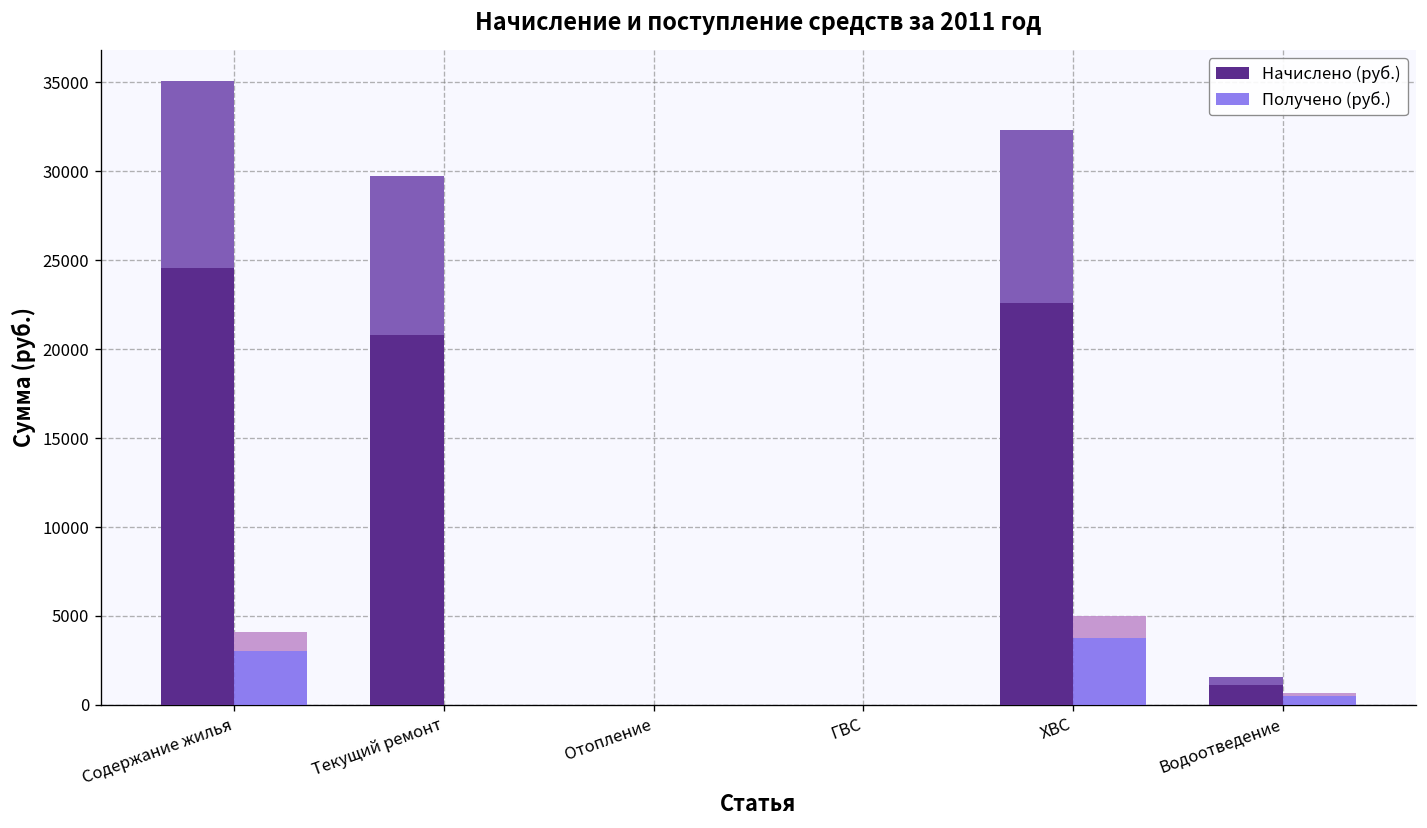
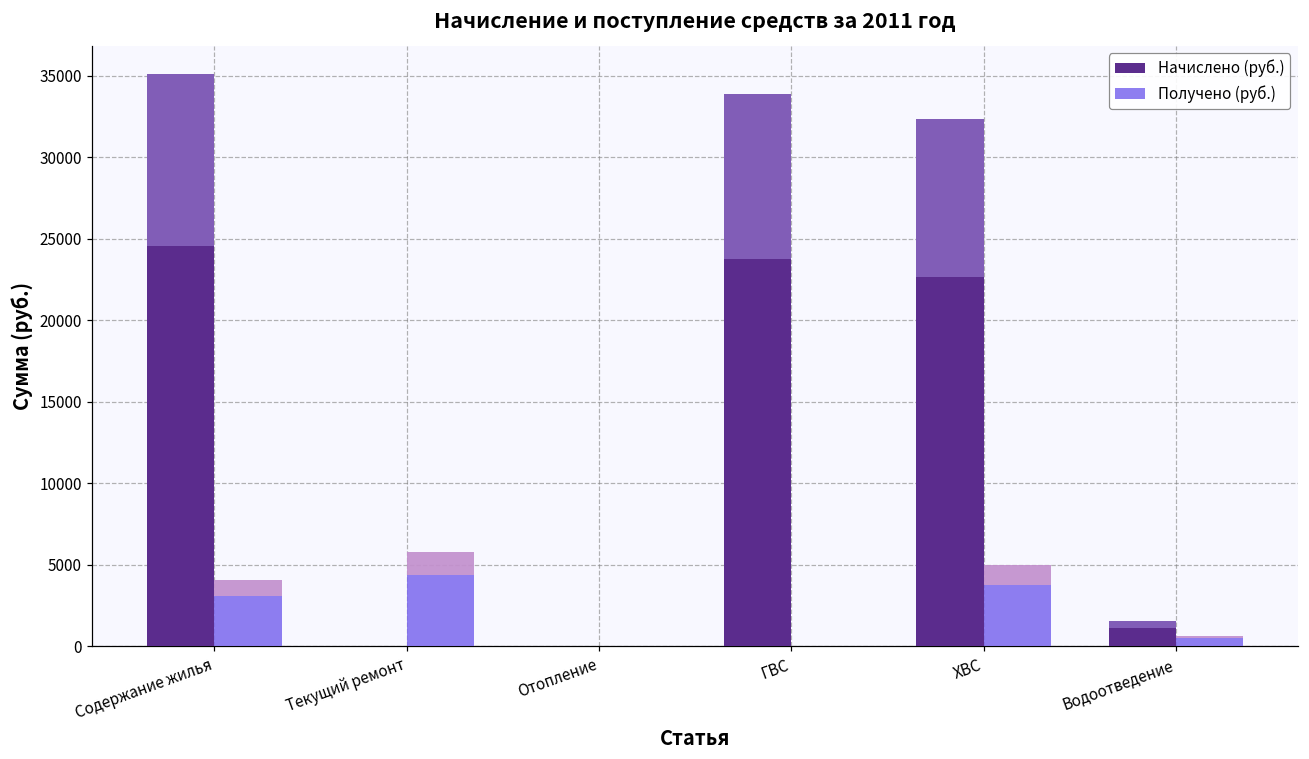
Начислено (руб.), Текущий ремонт: 29700 -> 0
Получено (руб.), Текущий ремонт: 0 -> 5800
Начислено (руб.), ГВС: 0 -> 33900
